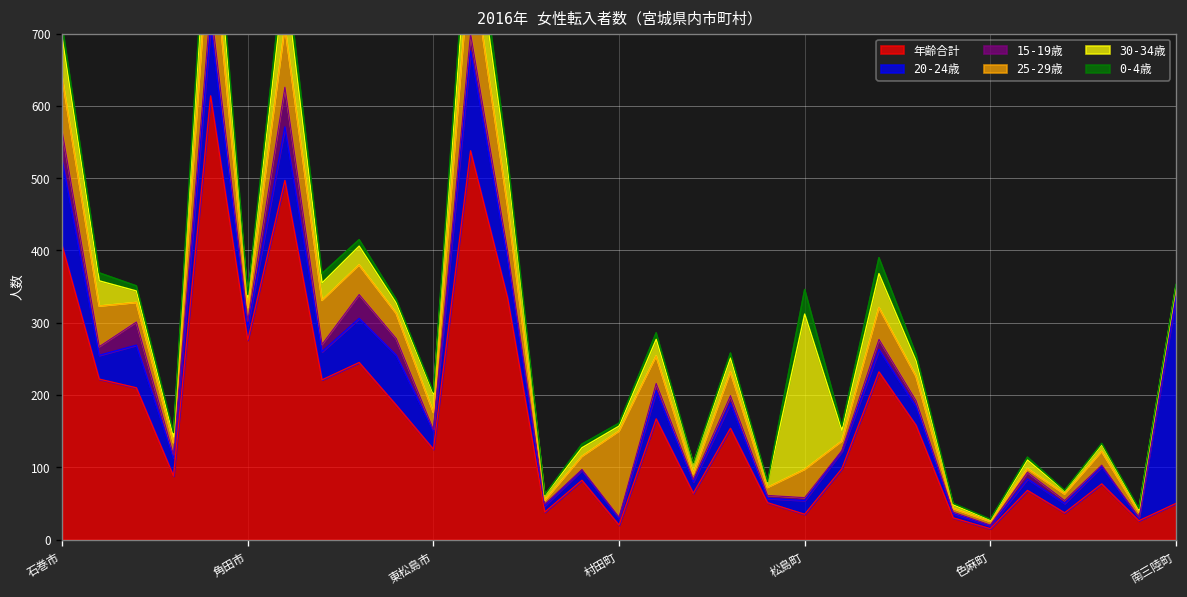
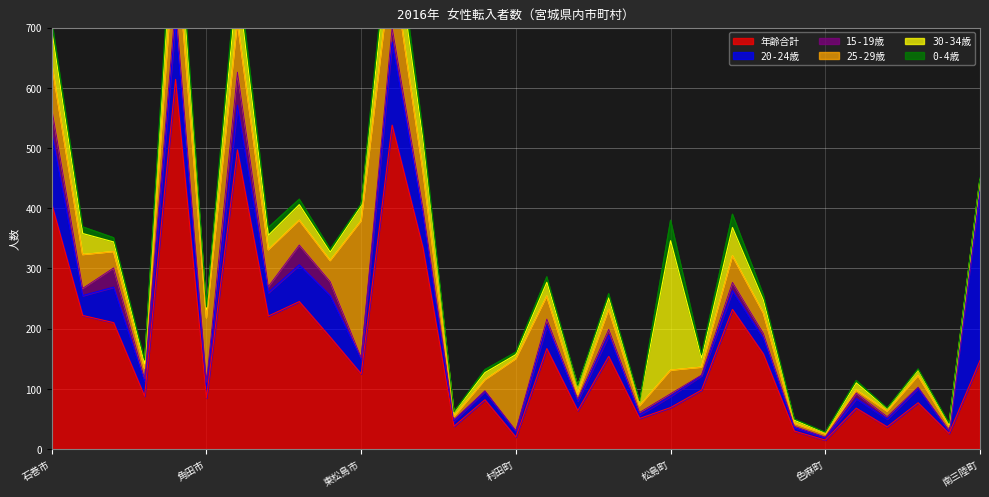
年齢合計, 角田市: 280 -> 90
25-29歳, 角田市: 20 -> 110
25-29歳, 東松島市: 20 -> 230
年齢合計, 松島町: 40 -> 70
年齢合計, 南三陸町: 50 -> 150
